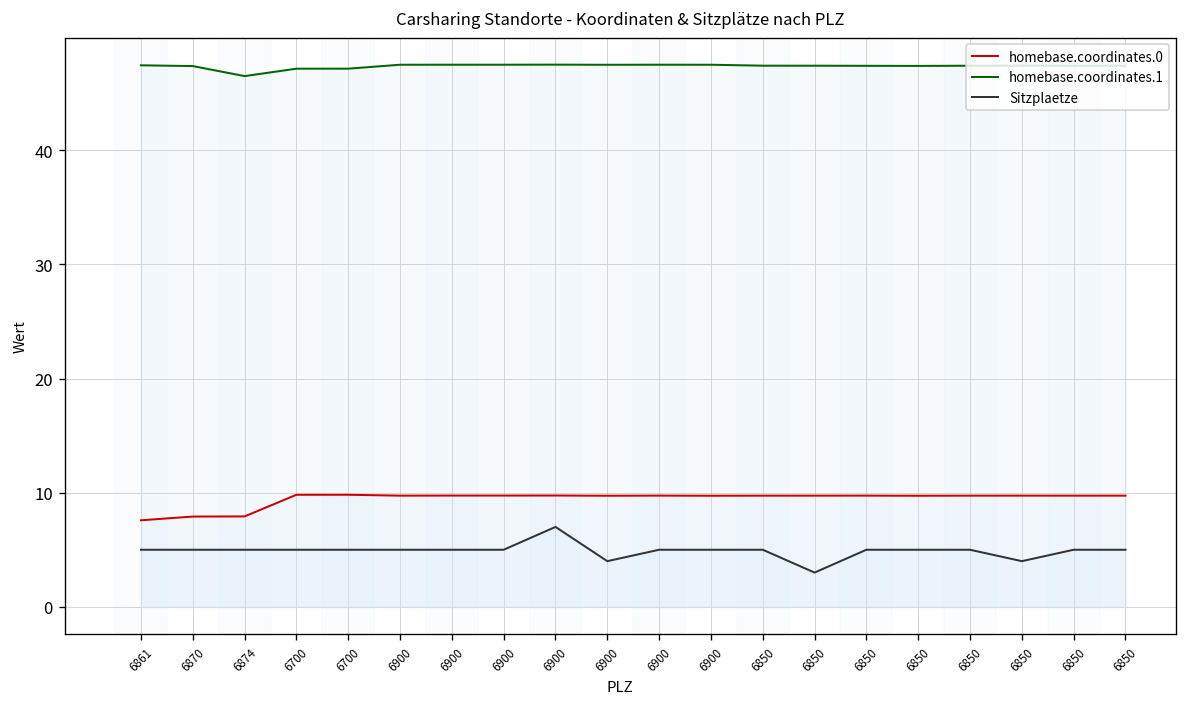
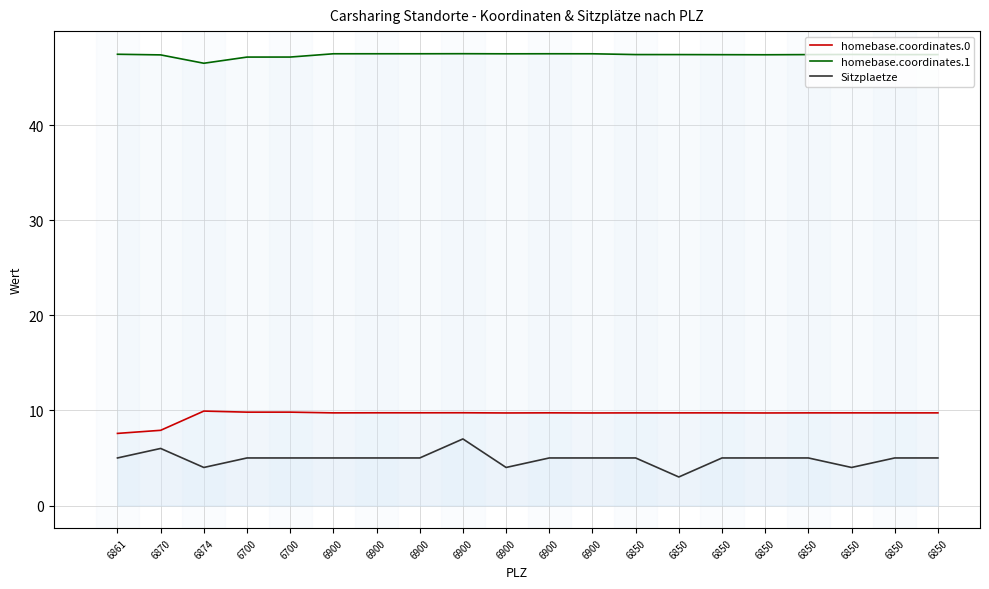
Sitzplaetze, 6870: 5 -> 6
homebase.coordinates.0, 6874: 8 -> 10
Sitzplaetze, 6874: 5 -> 4
